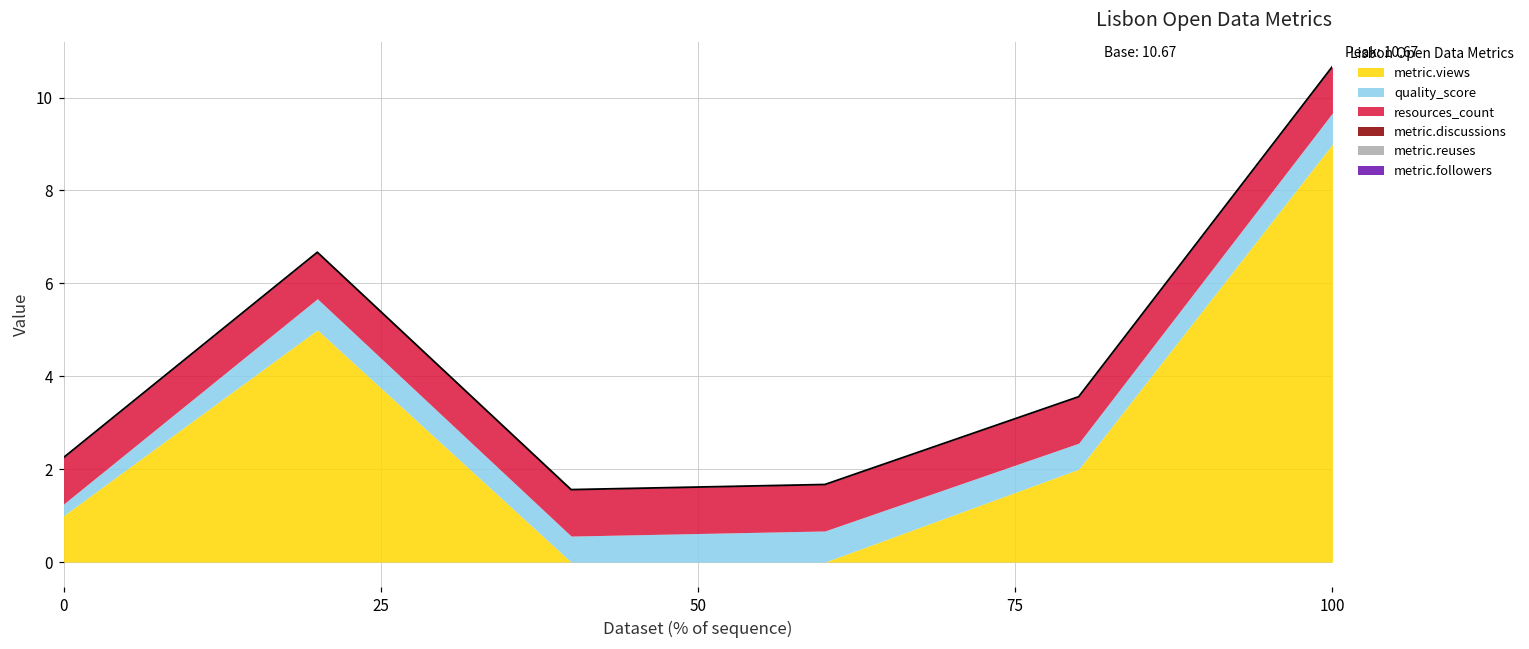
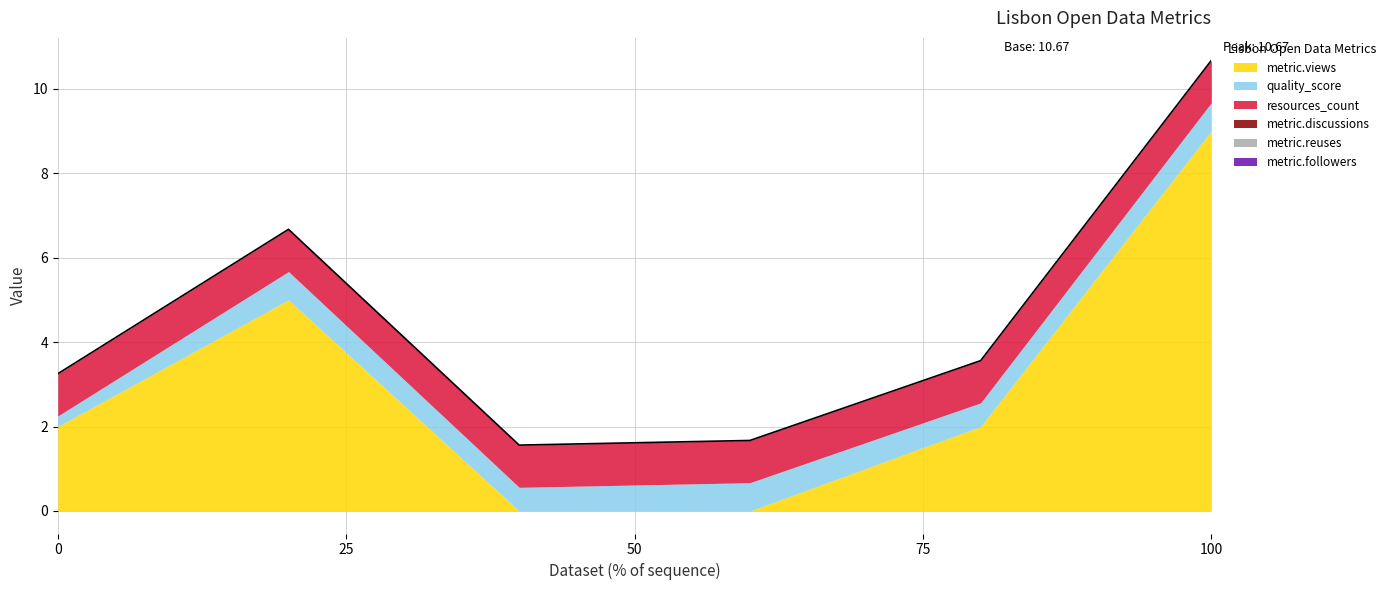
metric.views, 0: 1 -> 2
